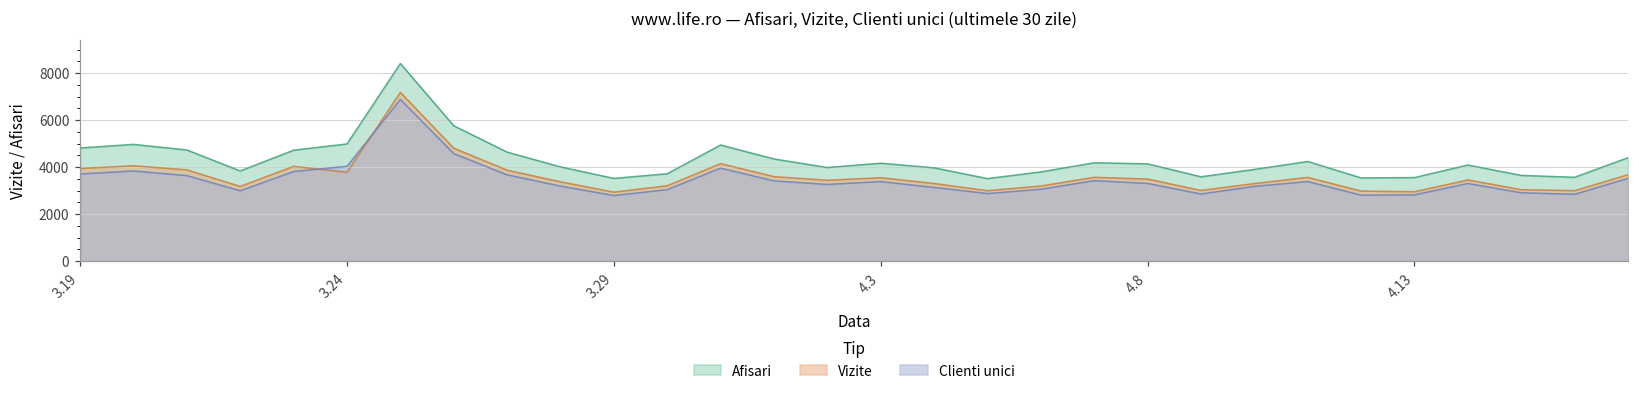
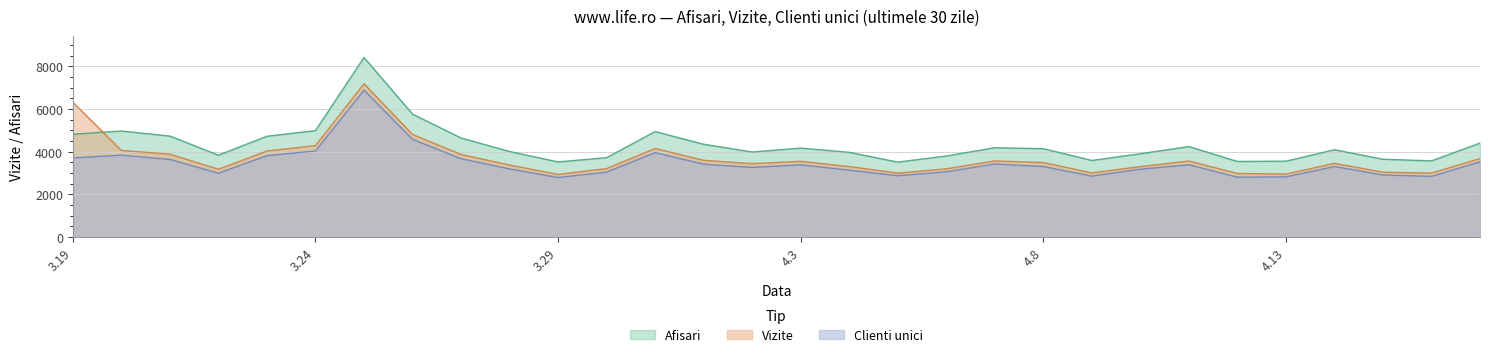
Vizite, 3.19: 3900 -> 6300
Vizite, 3.24: 3800 -> 4300
